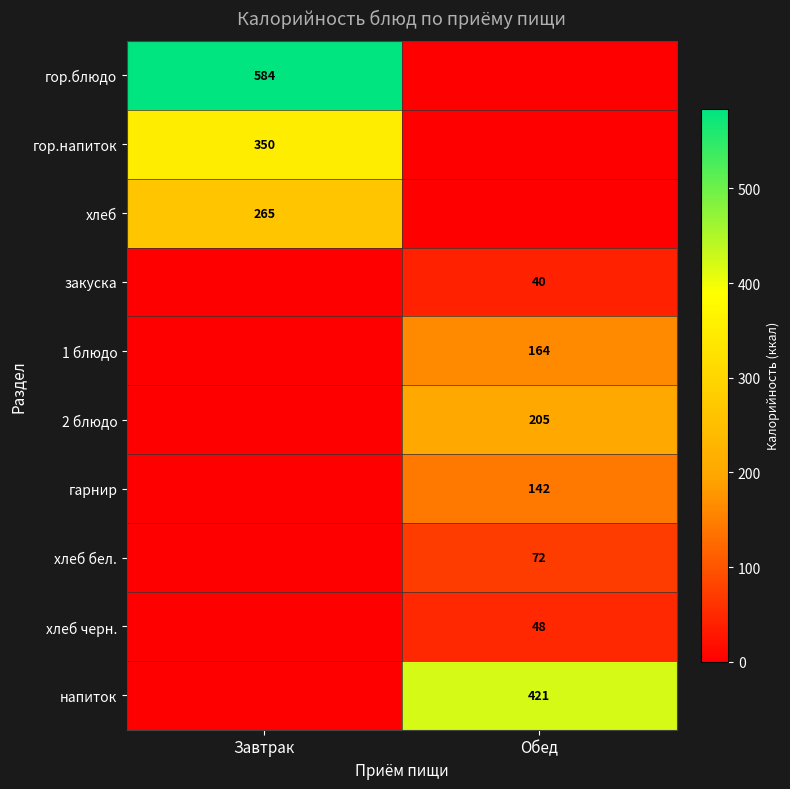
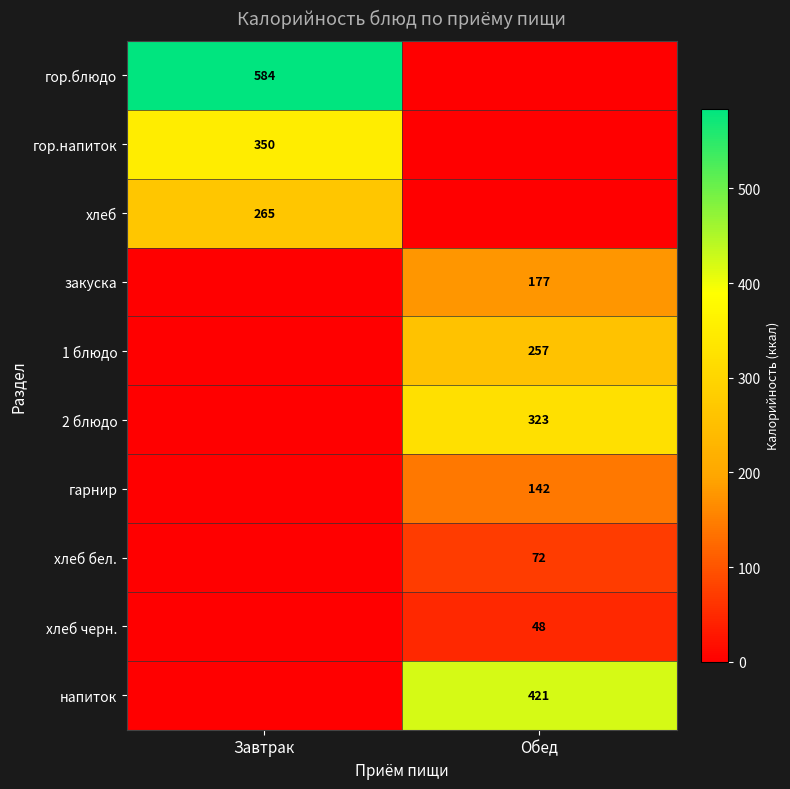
закуска, Обед: 40 -> 177
1 блюдо, Обед: 164 -> 257
2 блюдо, Обед: 205 -> 323
